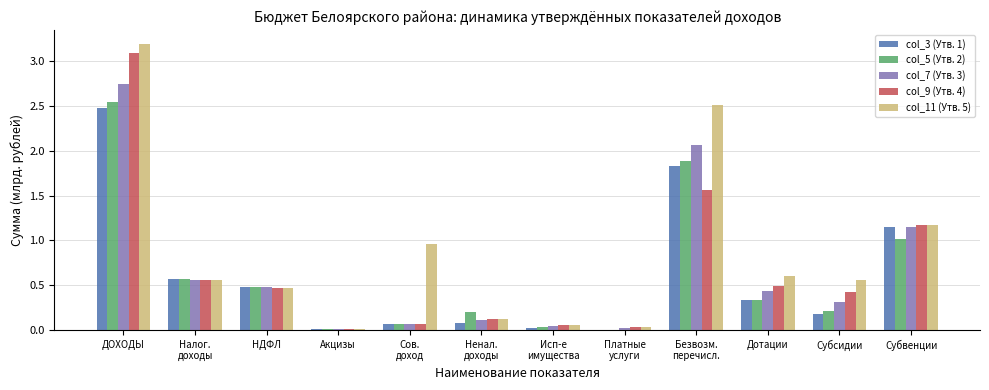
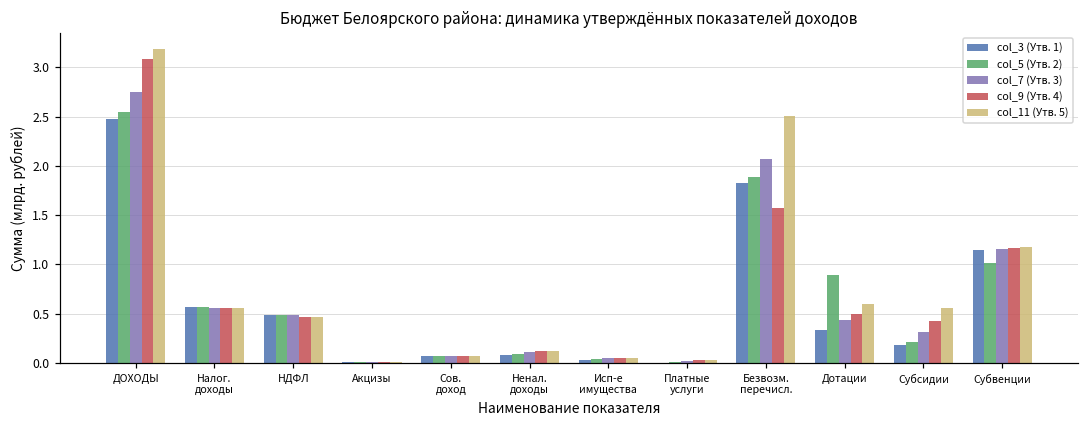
col_11 (Утв. 5), Сов. доход: 1.0 -> 0.1
col_5 (Утв. 2), Ненал. доходы: 0.2 -> 0.1
col_5 (Утв. 2), Дотации: 0.3 -> 0.9
